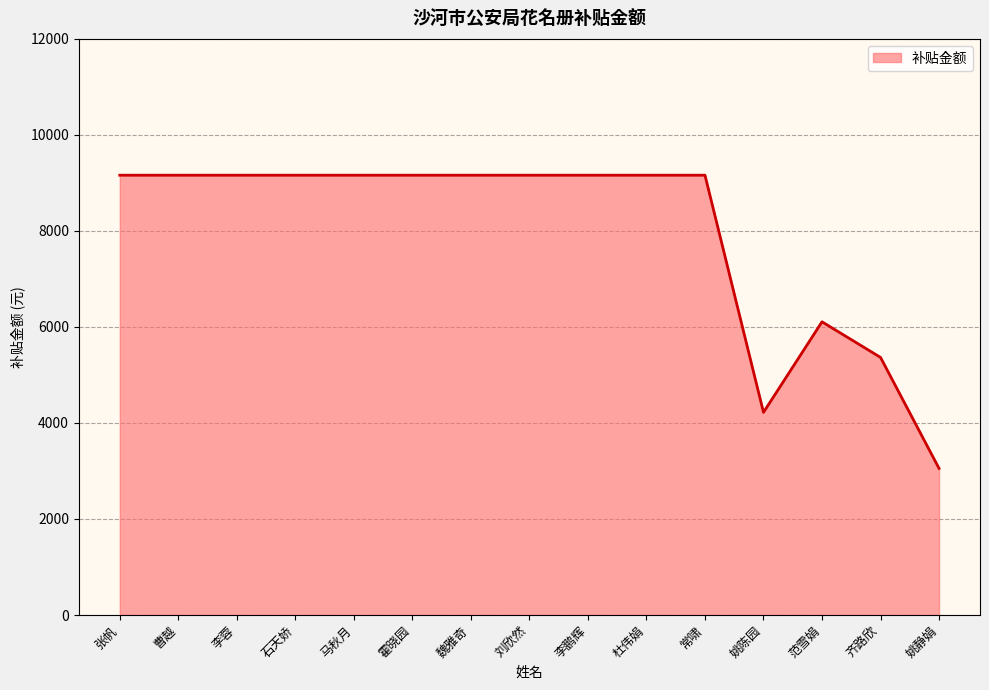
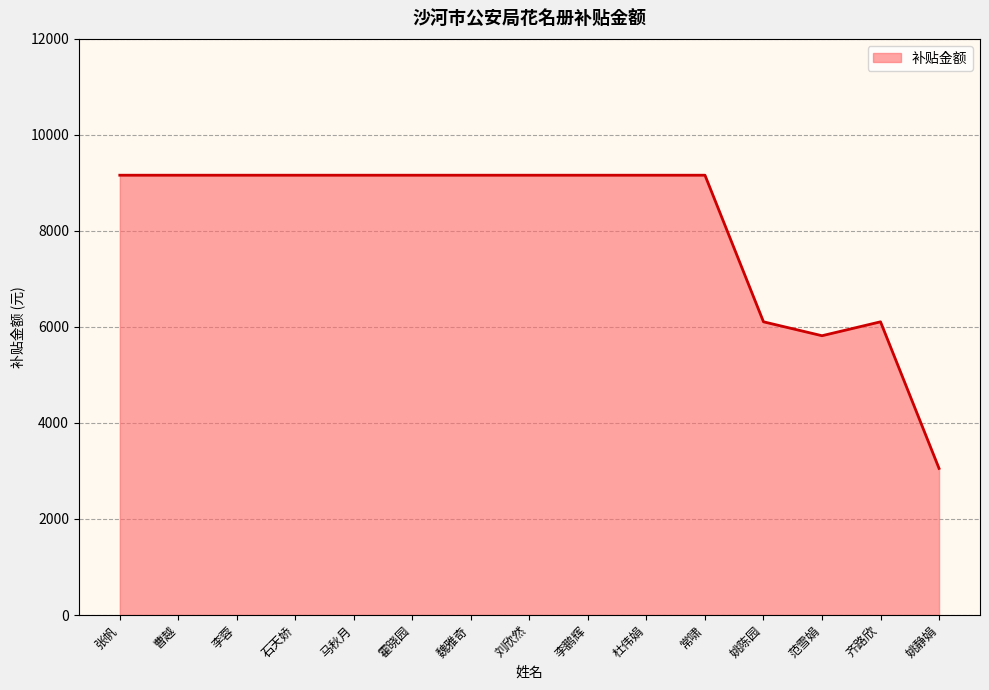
姚陈园: 4200 -> 6100
范雪娟: 6100 -> 5800
齐路欣: 5400 -> 6100
